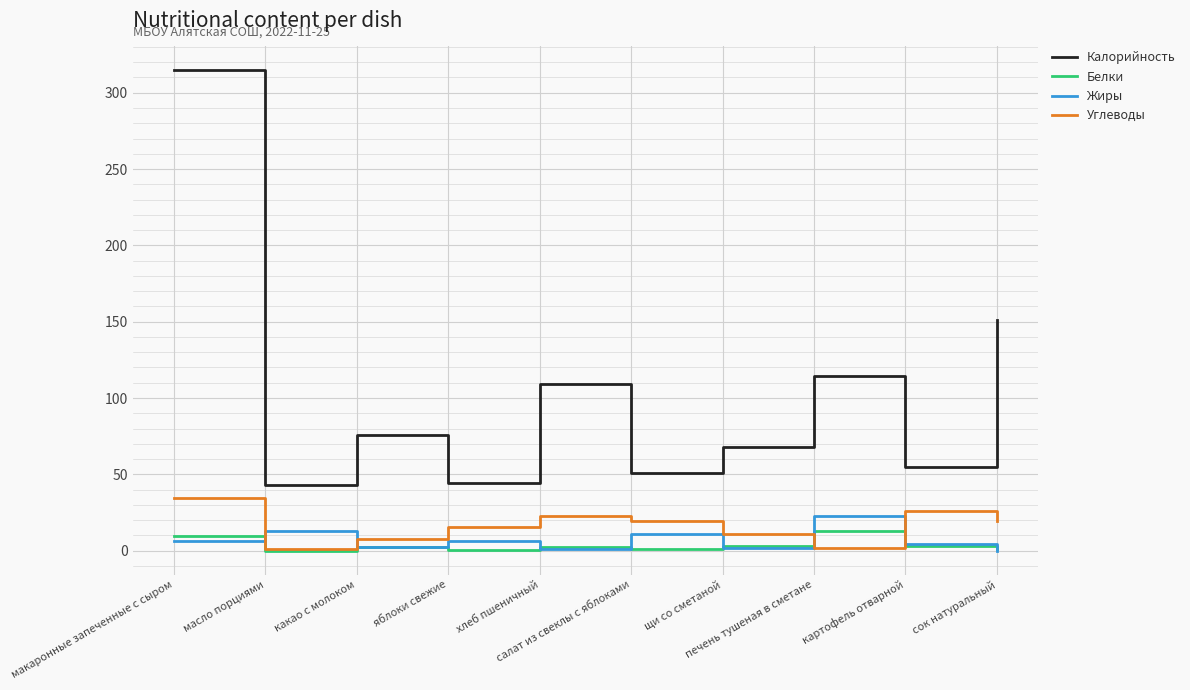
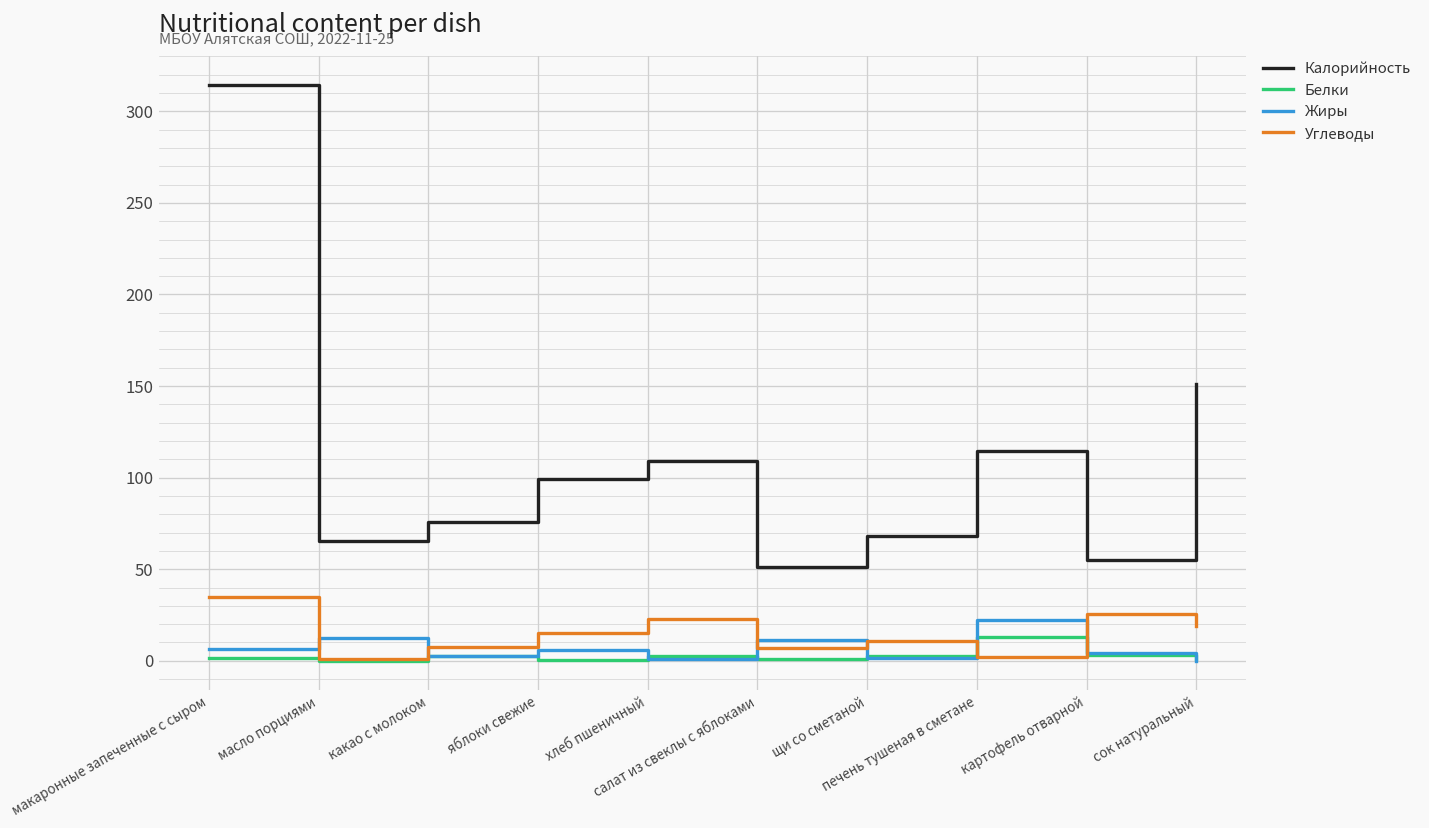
Белки, макаронные запеченные с сыром: 9 -> 1
Калорийность, масло порциями: 43 -> 65
Калорийность, яблоки свежие: 44 -> 100
Углеводы, салат из свеклы с яблоками: 19 -> 7
